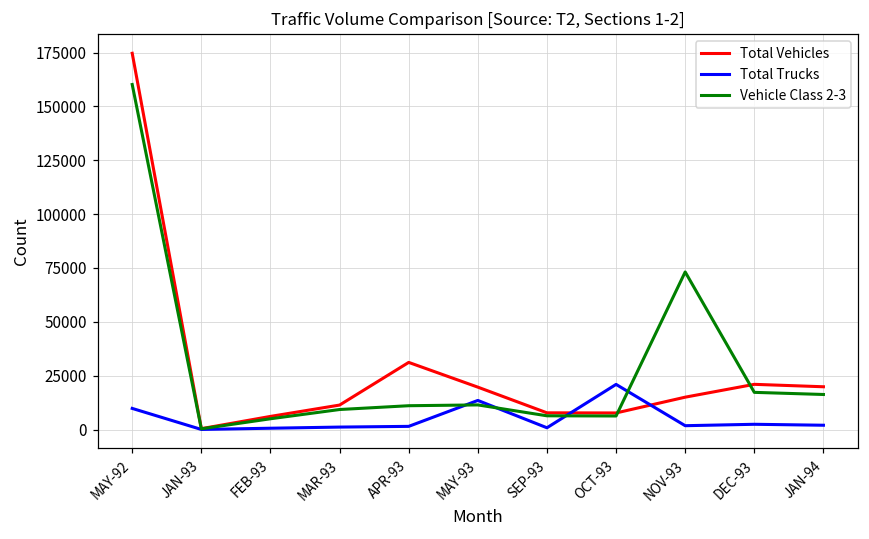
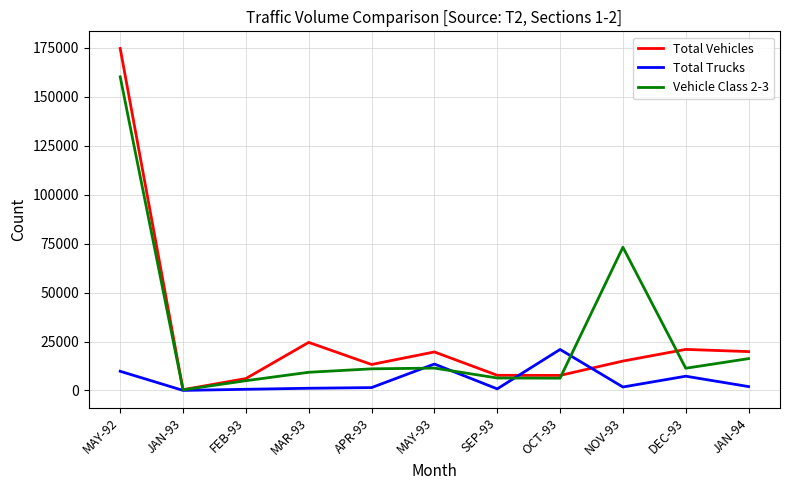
Total Vehicles, MAR-93: 11000 -> 25000
Total Vehicles, APR-93: 31000 -> 13000
Total Trucks, DEC-93: 2000 -> 7000
Vehicle Class 2-3, DEC-93: 17000 -> 11000
